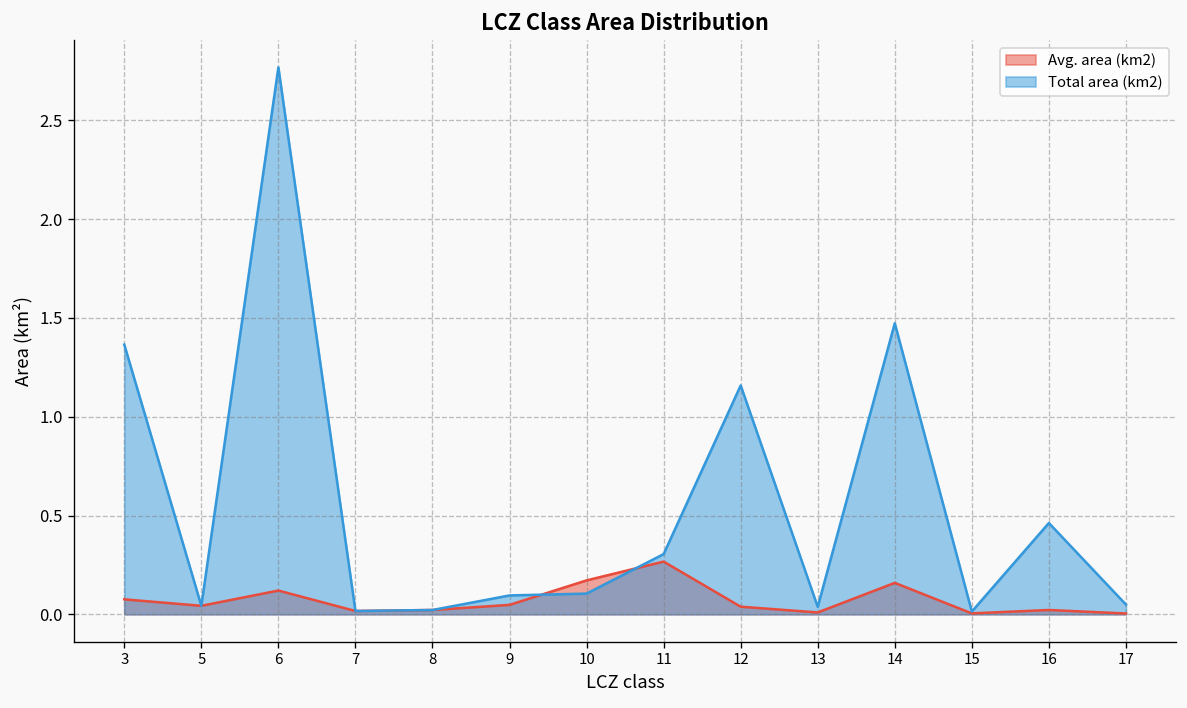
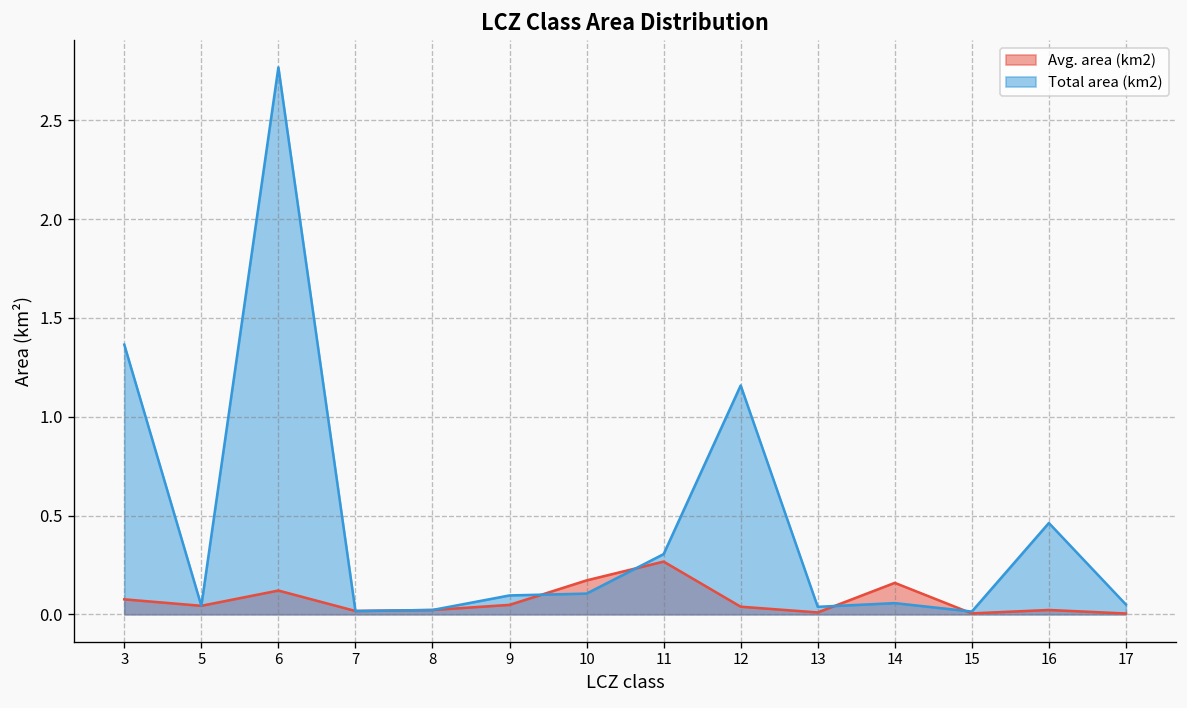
Total area (km2), 14: 1.47 -> 0.06
